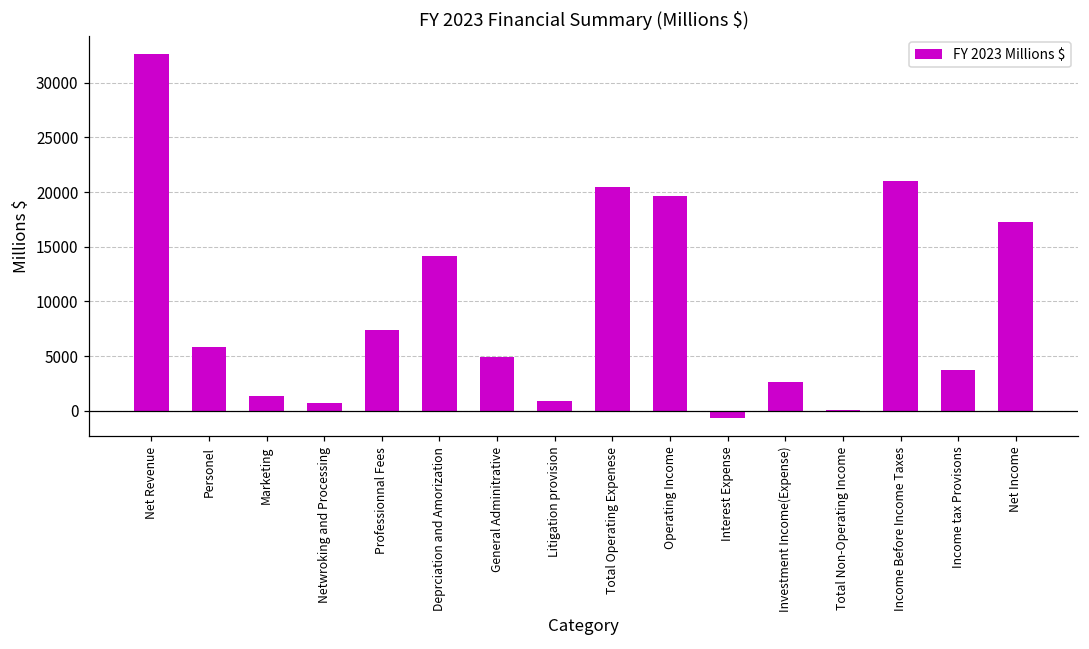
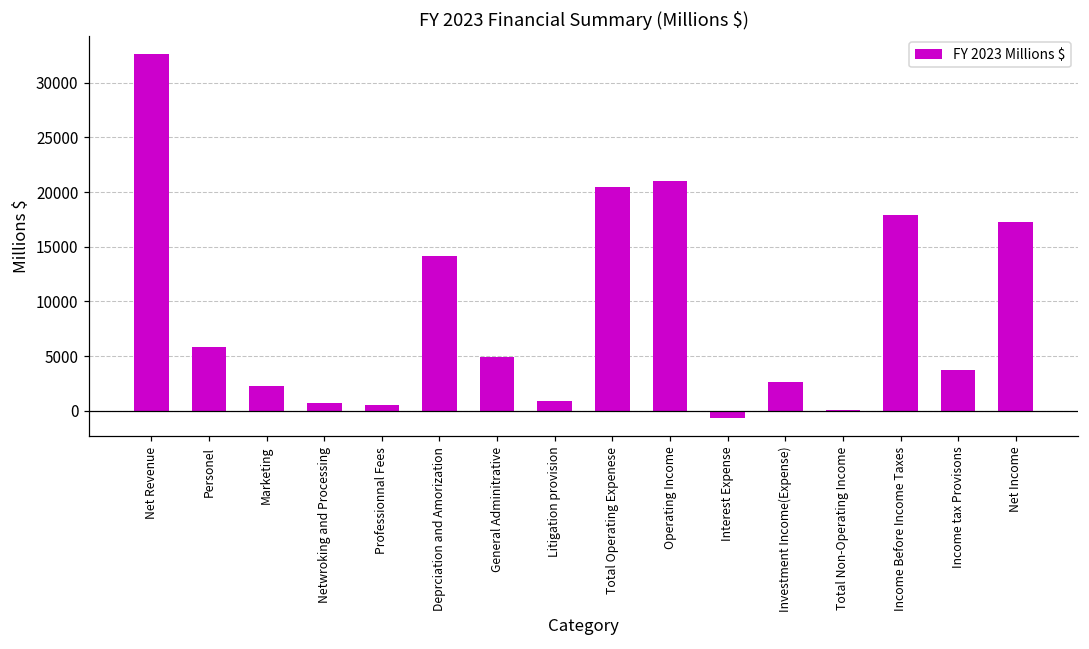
Marketing: 1000 -> 2000
Professionnal Fees: 7000 -> 1000
Operating Income: 20000 -> 21000
Income Before Income Taxes: 21000 -> 18000
